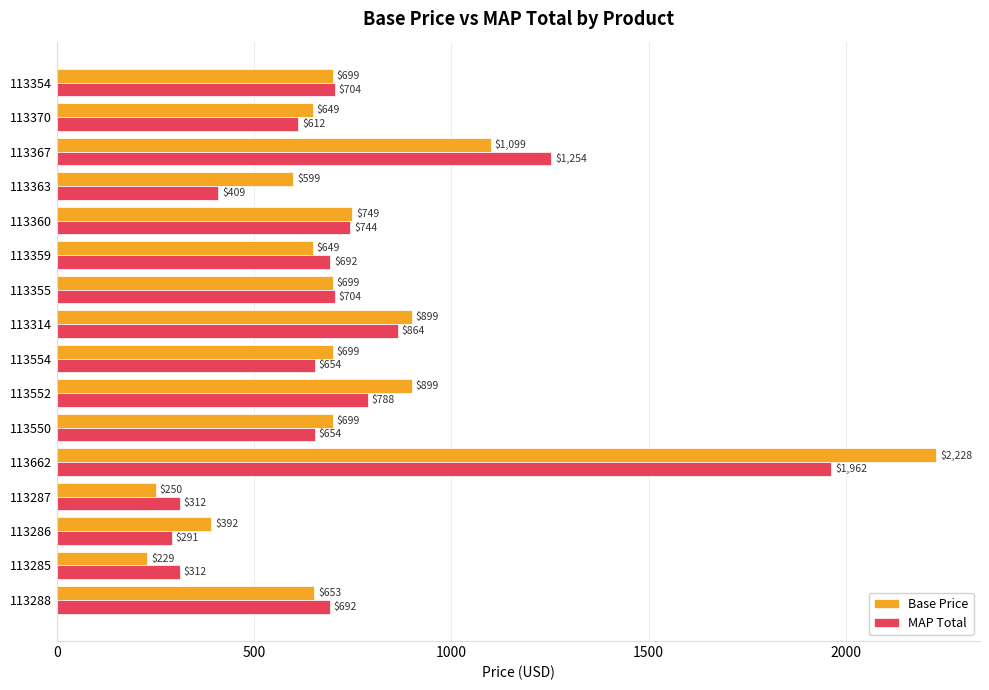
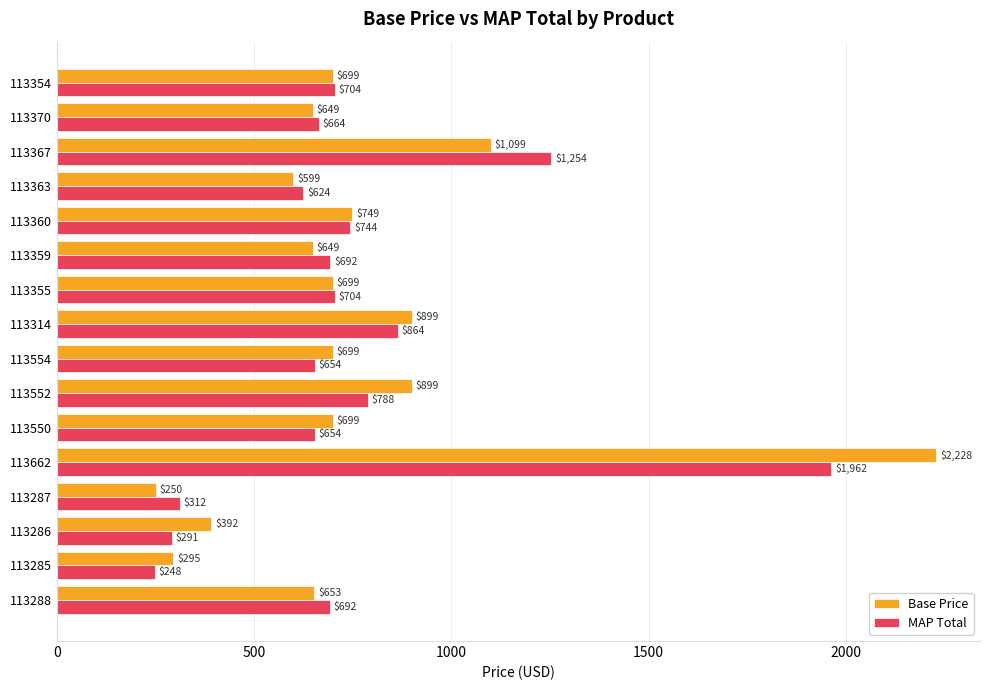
MAP Total, 113370: $612 -> $664
MAP Total, 113363: $409 -> $624
Base Price, 113285: $229 -> $295
MAP Total, 113285: $312 -> $248
